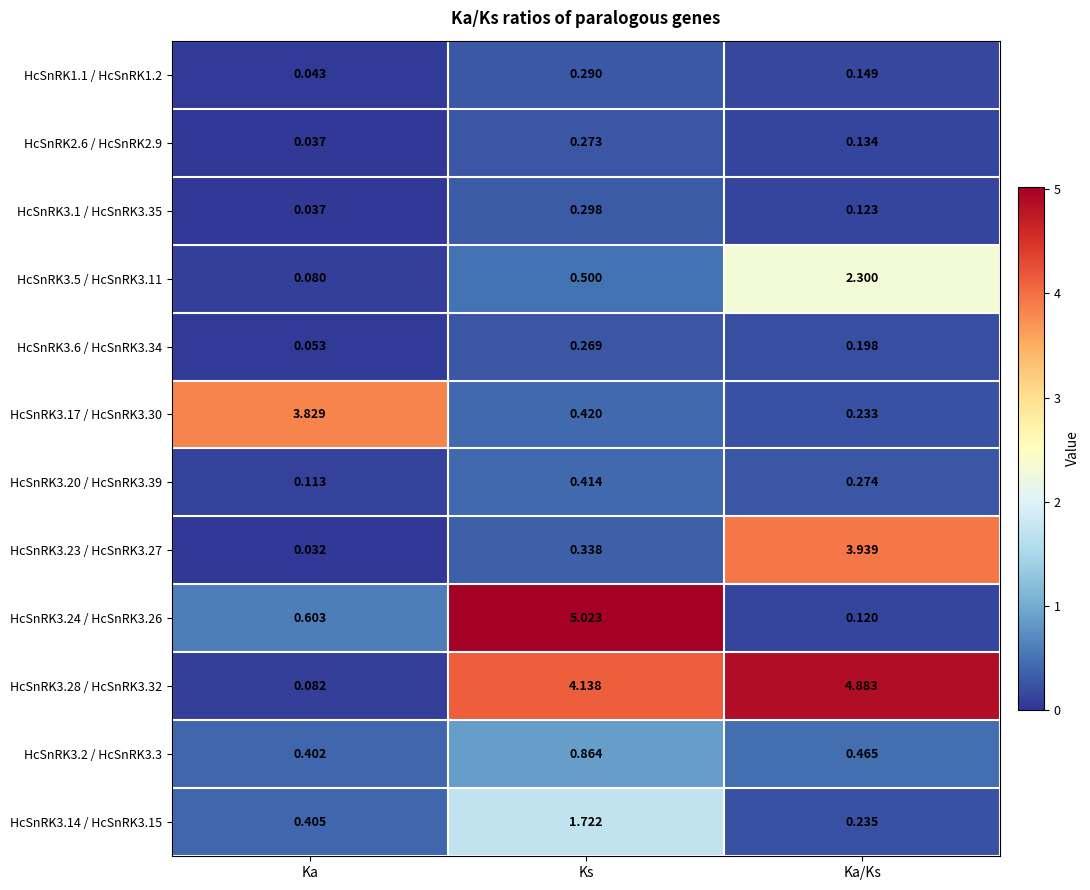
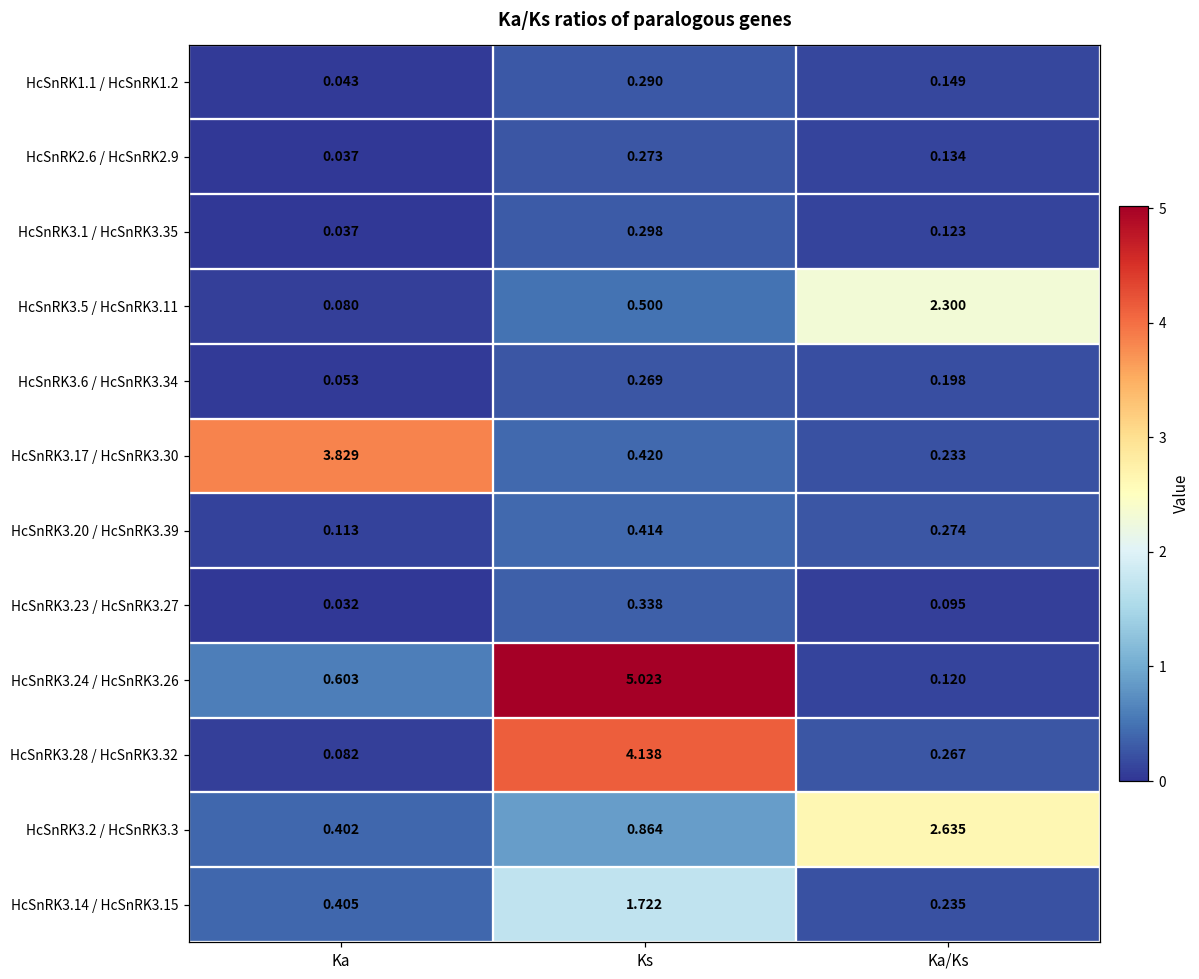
HcSnRK3.23 / HcSnRK3.27, Ka/Ks: 3.939 -> 0.095
HcSnRK3.28 / HcSnRK3.32, Ka/Ks: 4.883 -> 0.267
HcSnRK3.2 / HcSnRK3.3, Ka/Ks: 0.465 -> 2.635
